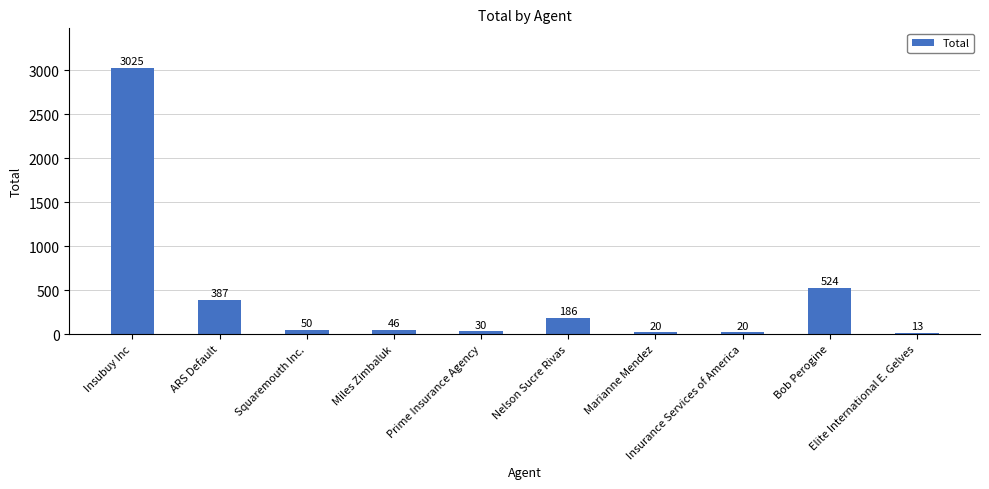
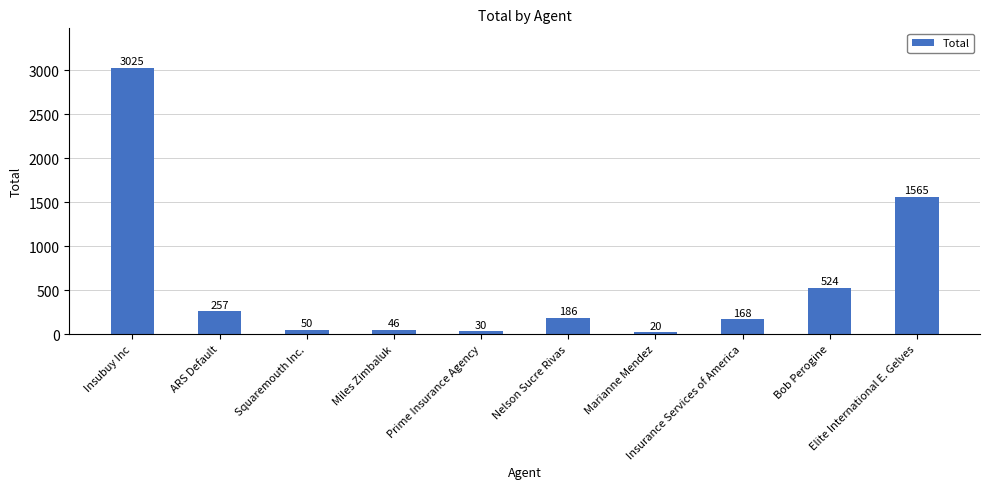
ARS Default: 387 -> 257
Insurance Services of America: 20 -> 168
Elite International E. Gelves: 13 -> 1565
